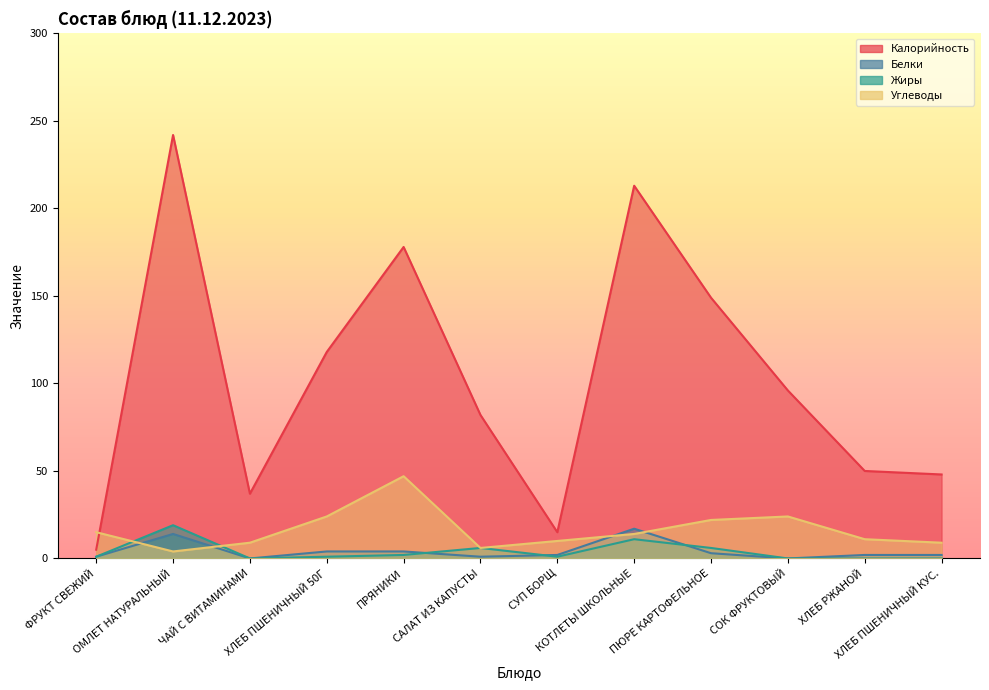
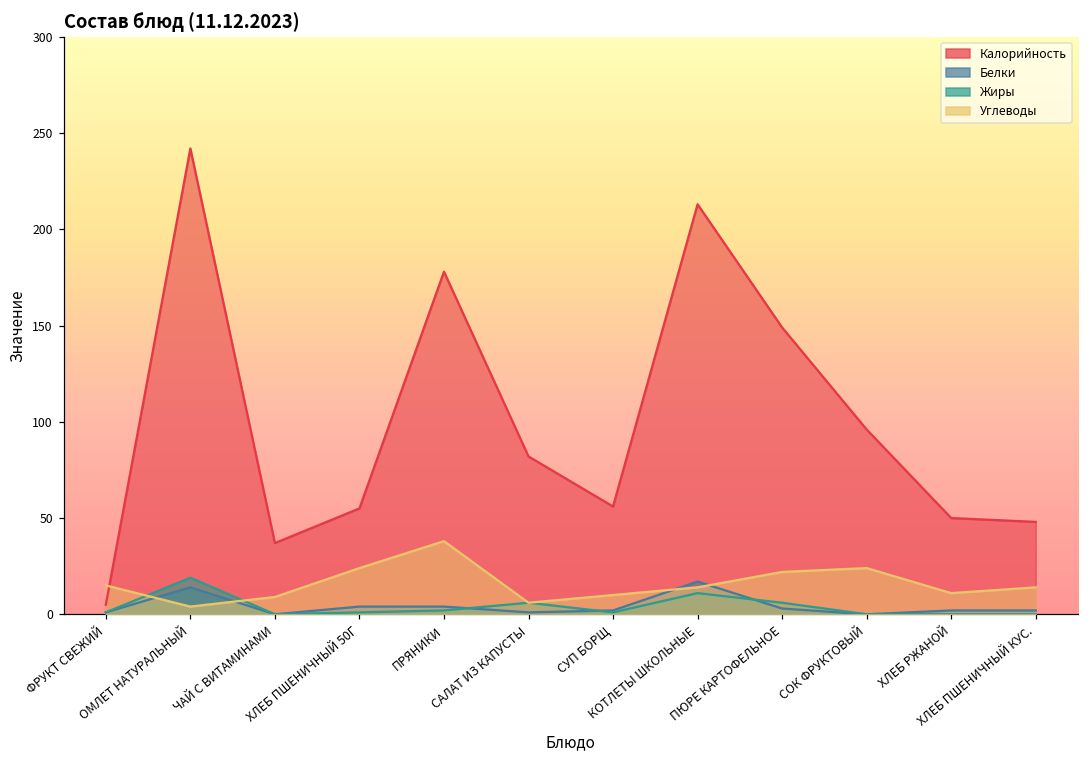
Калорийность, ХЛЕБ ПШЕНИЧНЫЙ 50Г: 118 -> 55
Углеводы, ПРЯНИКИ: 47 -> 38
Калорийность, СУП БОРЩ: 15 -> 56
Углеводы, ХЛЕБ ПШЕНИЧНЫЙ КУС.: 9 -> 14
